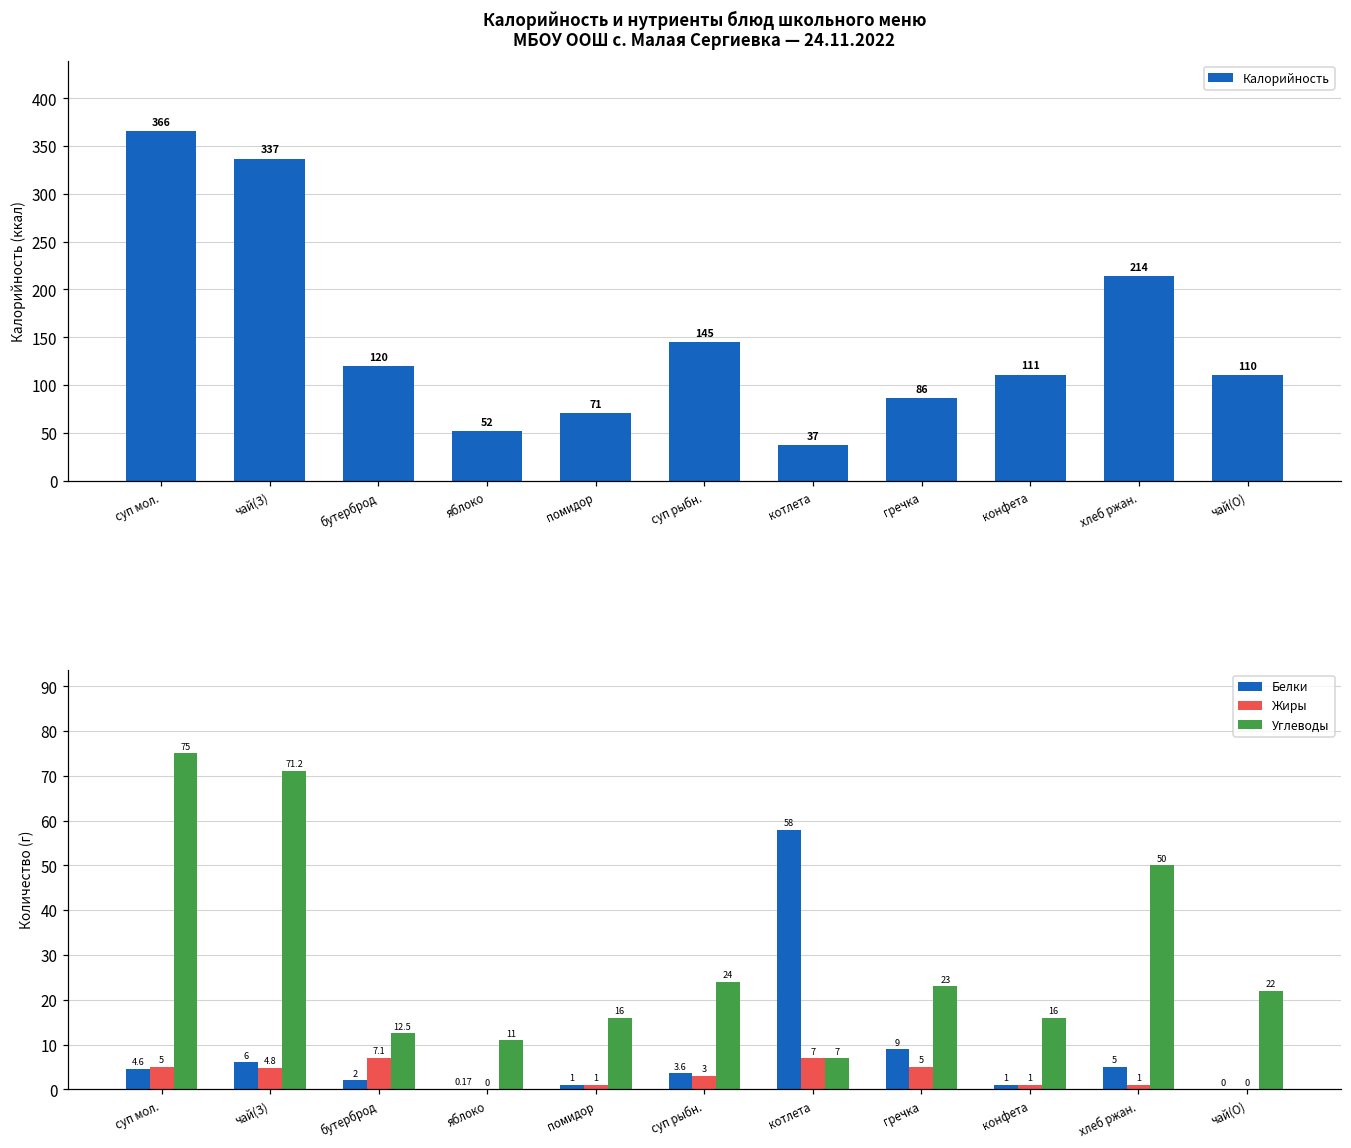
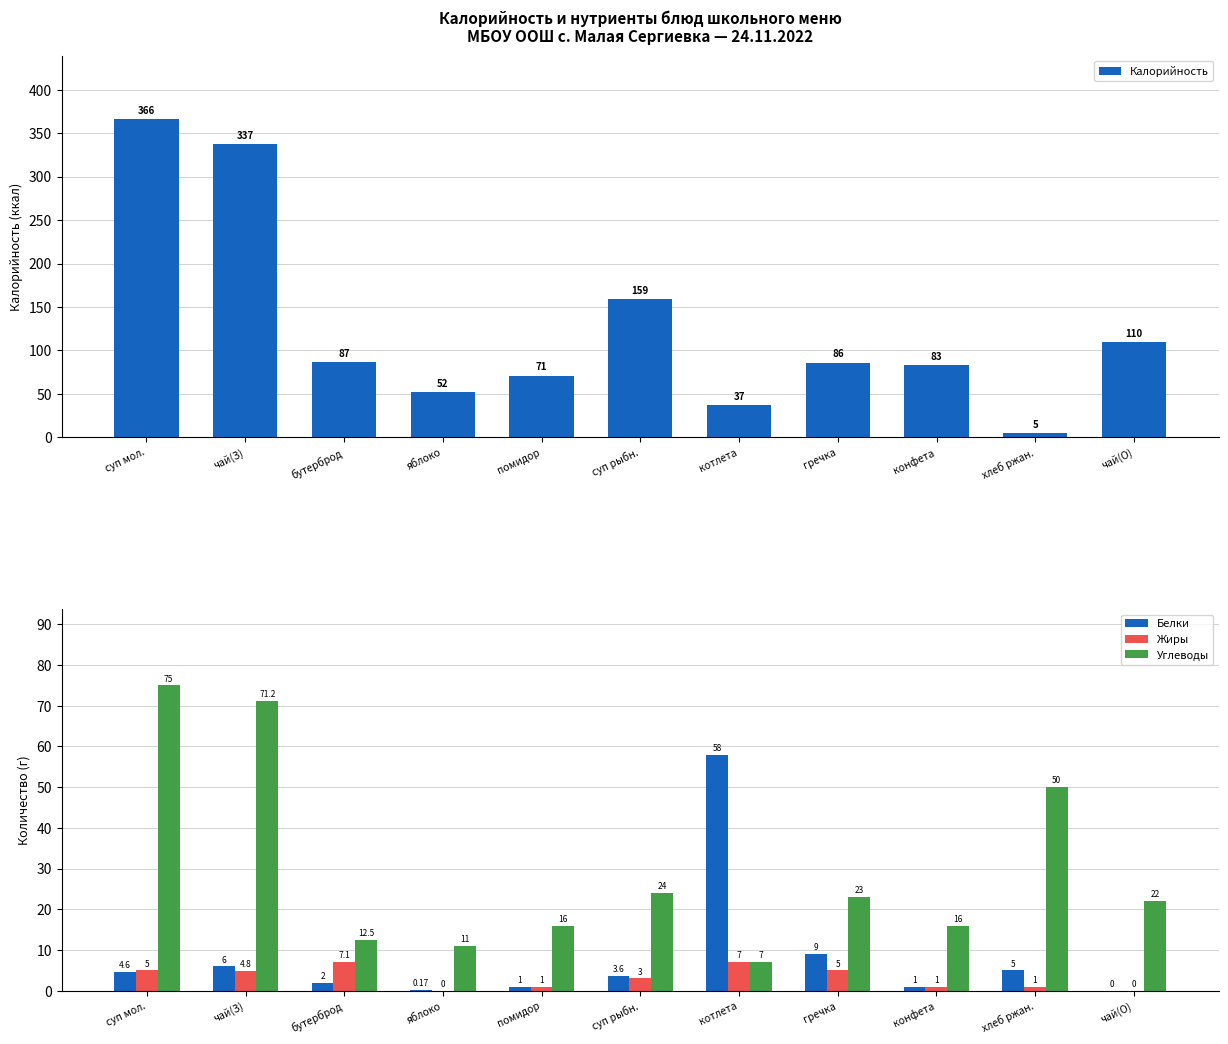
Калорийность и нутриенты блюд школьного меню МБОУ ООШ с. Малая Сергиевка — 24.11.2022, бутерброд: 120 -> 87
Калорийность и нутриенты блюд школьного меню МБОУ ООШ с. Малая Сергиевка — 24.11.2022, суп рыбн.: 145 -> 159
Калорийность и нутриенты блюд школьного меню МБОУ ООШ с. Малая Сергиевка — 24.11.2022, конфета: 111 -> 83
Калорийность и нутриенты блюд школьного меню МБОУ ООШ с. Малая Сергиевка — 24.11.2022, хлеб ржан.: 214 -> 5
